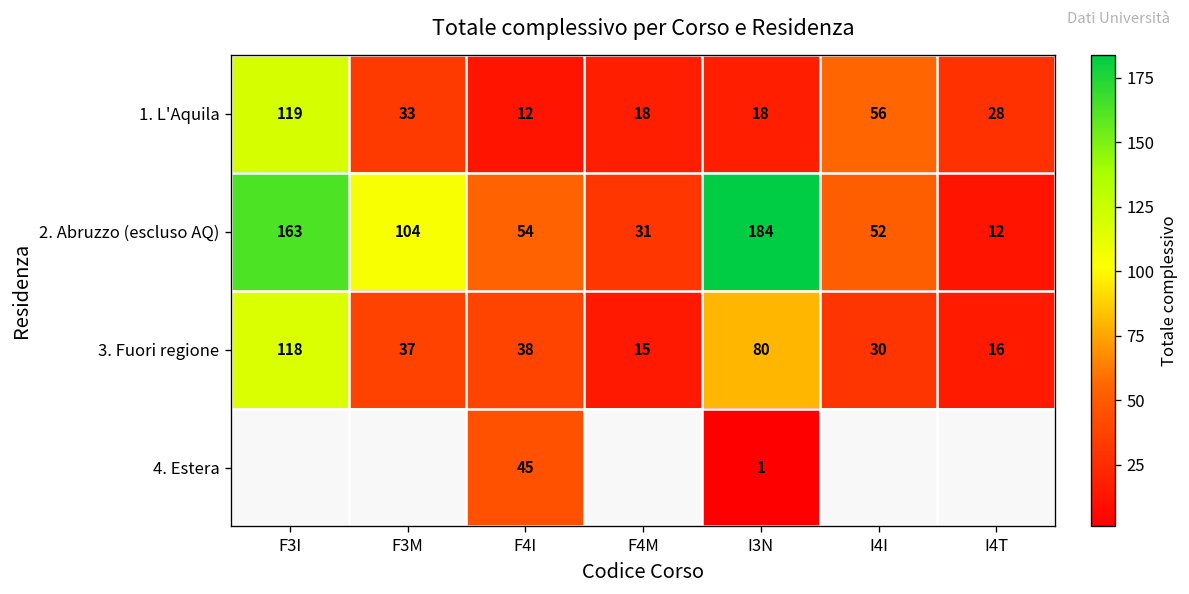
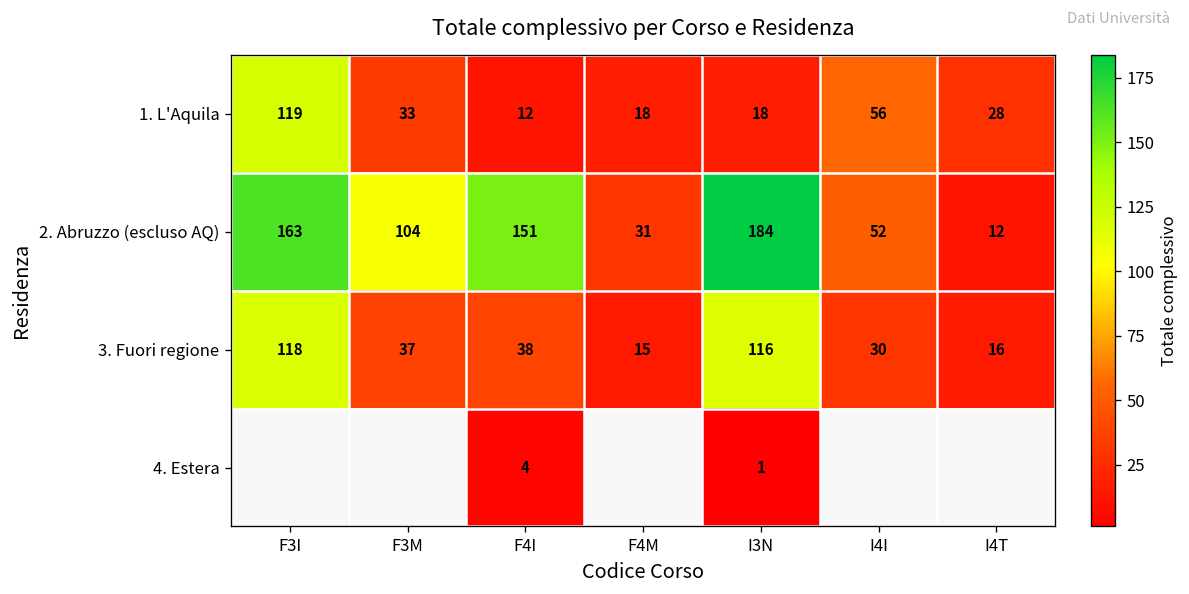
2. Abruzzo (escluso AQ), F4I: 54 -> 151
3. Fuori regione, I3N: 80 -> 116
4. Estera, F4I: 45 -> 4
